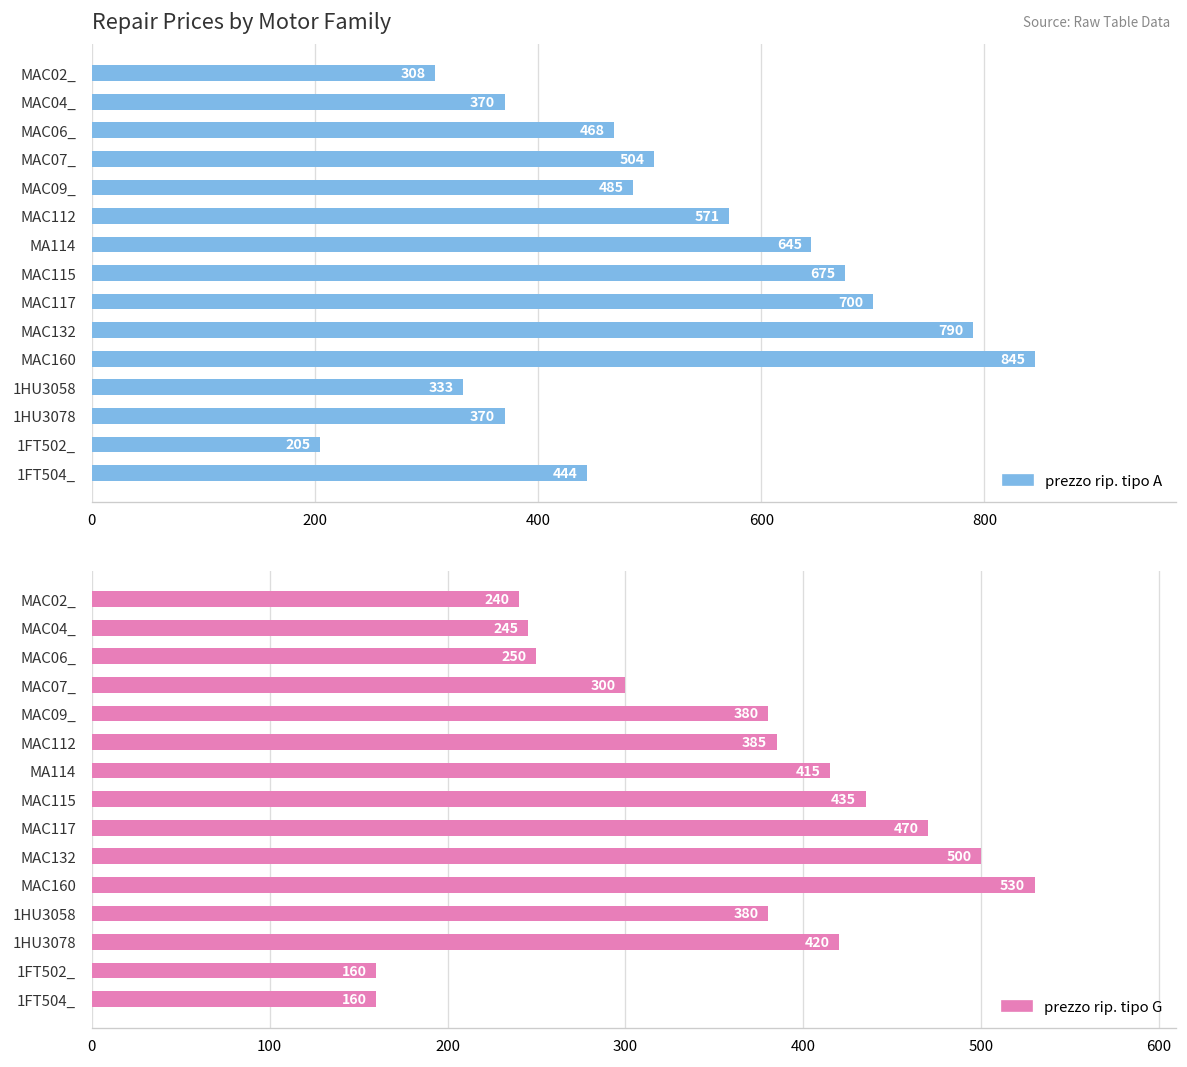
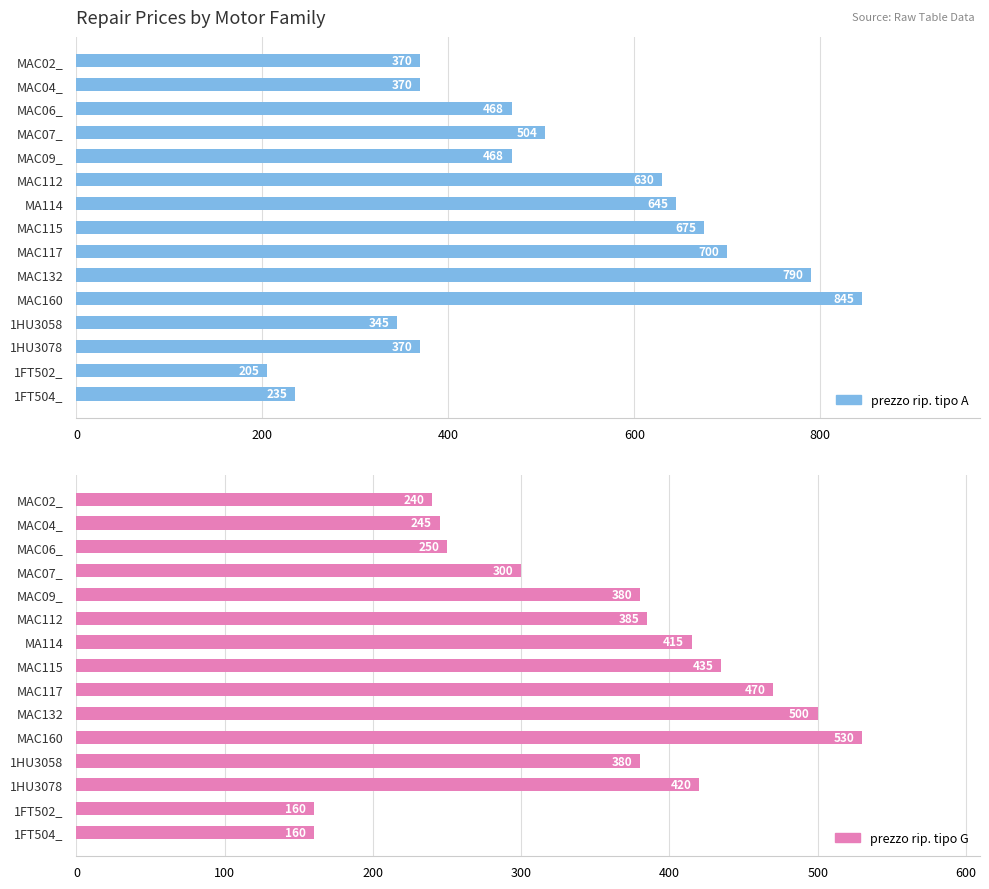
Repair Prices by Motor Family, MAC02_: 308 -> 370
Repair Prices by Motor Family, MAC09_: 485 -> 468
Repair Prices by Motor Family, MAC112: 571 -> 630
Repair Prices by Motor Family, 1HU3058: 333 -> 345
Repair Prices by Motor Family, 1FT504_: 444 -> 235
